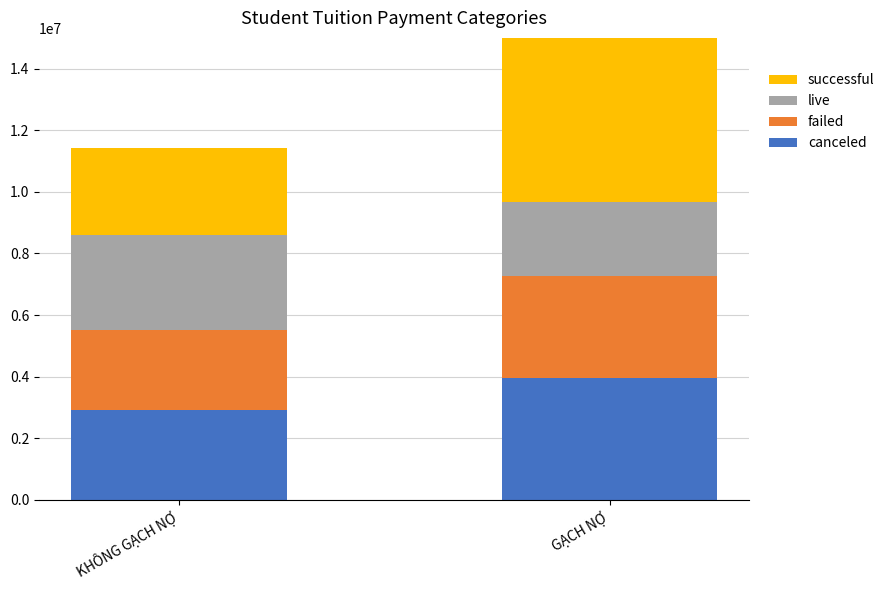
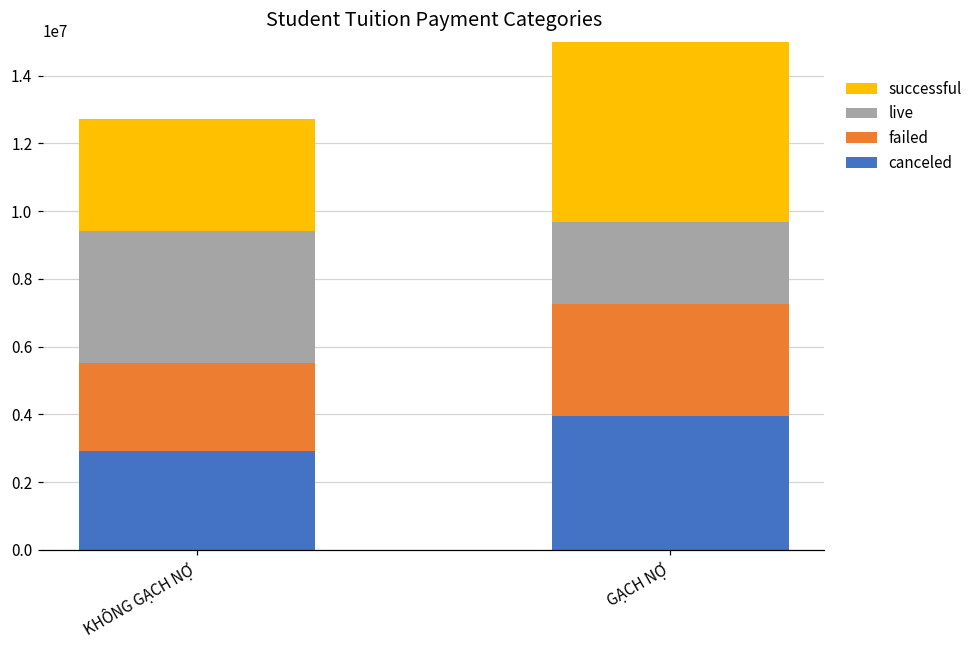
live, KHÔNG GẠCH NỢ: 3100000 -> 3900000
successful, KHÔNG GẠCH NỢ: 2800000 -> 3300000
